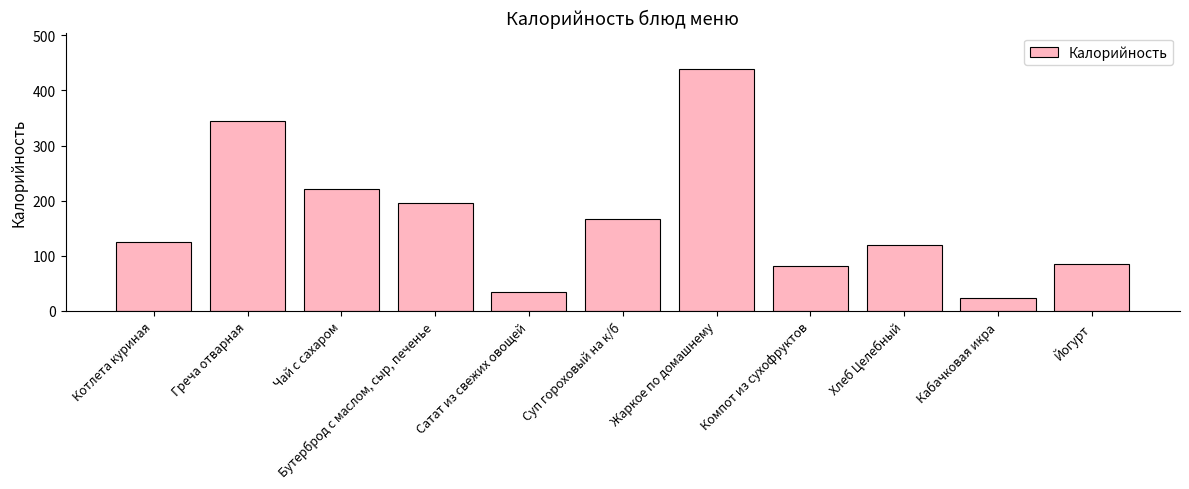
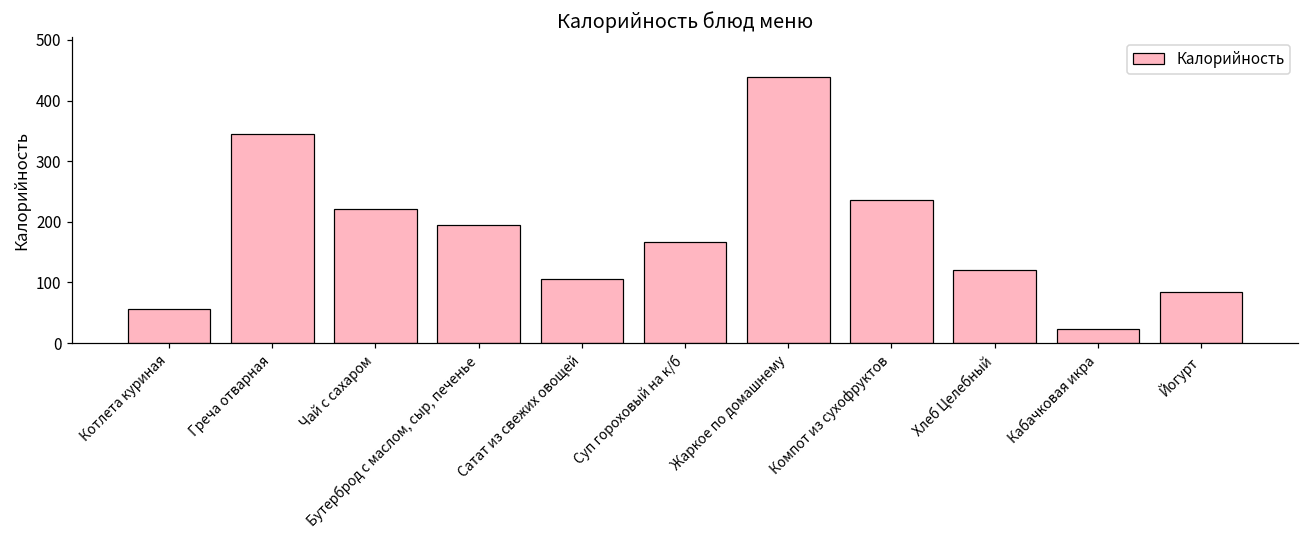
Котлета куриная: 130 -> 60
Сатат из свежих овощей: 40 -> 110
Компот из сухофруктов: 80 -> 240
